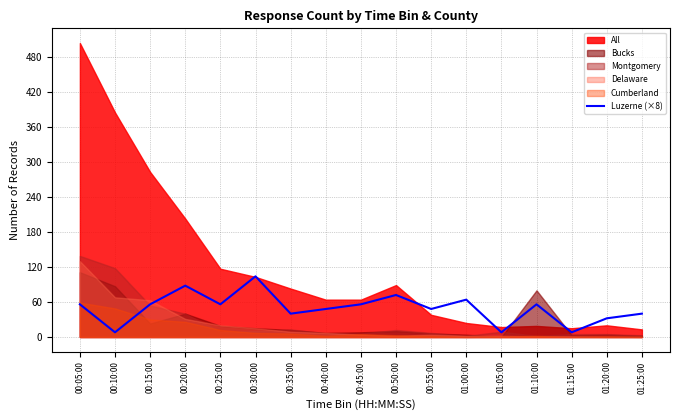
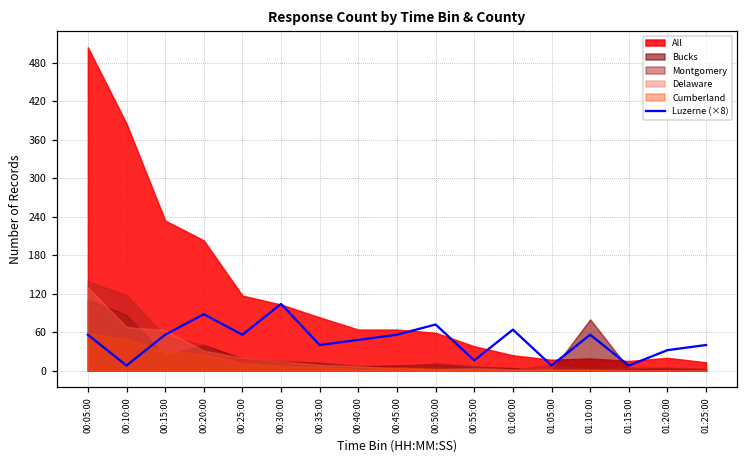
All, 00:15:00: 280 -> 230
All, 00:50:00: 90 -> 60
Luzerne (×8), 00:55:00: 50 -> 20
